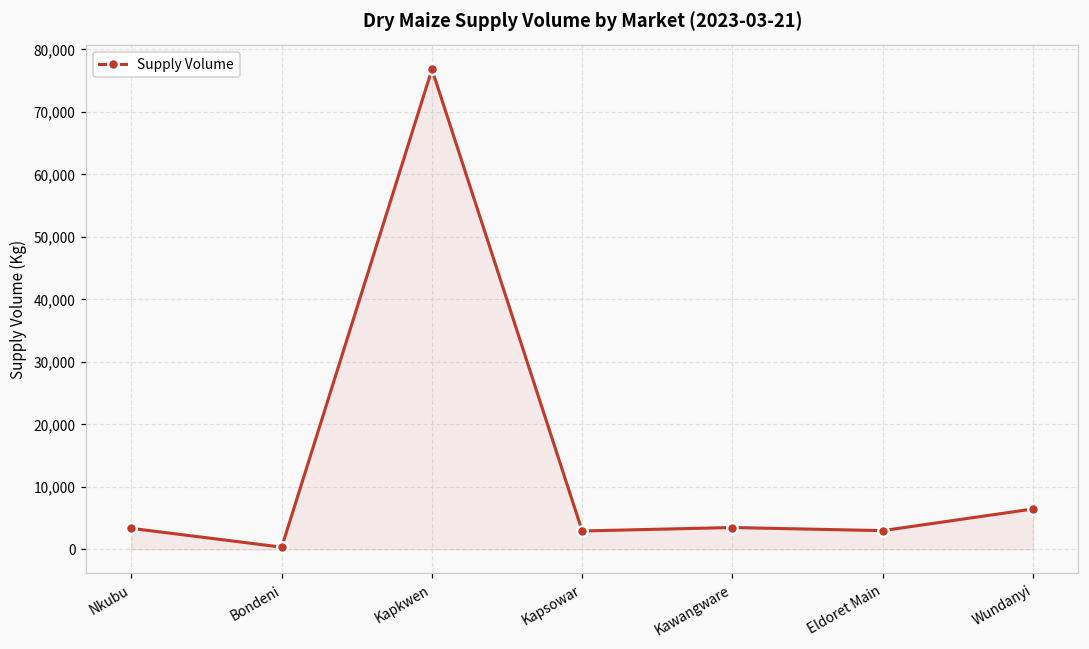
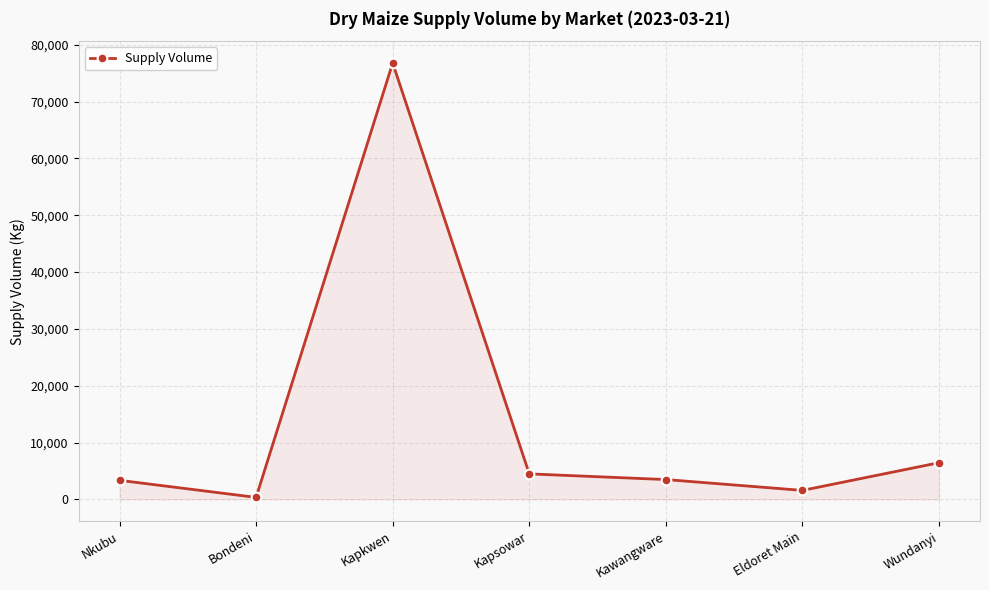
Kapsowar: 3,000 -> 5,000
Eldoret Main: 3,000 -> 2,000
